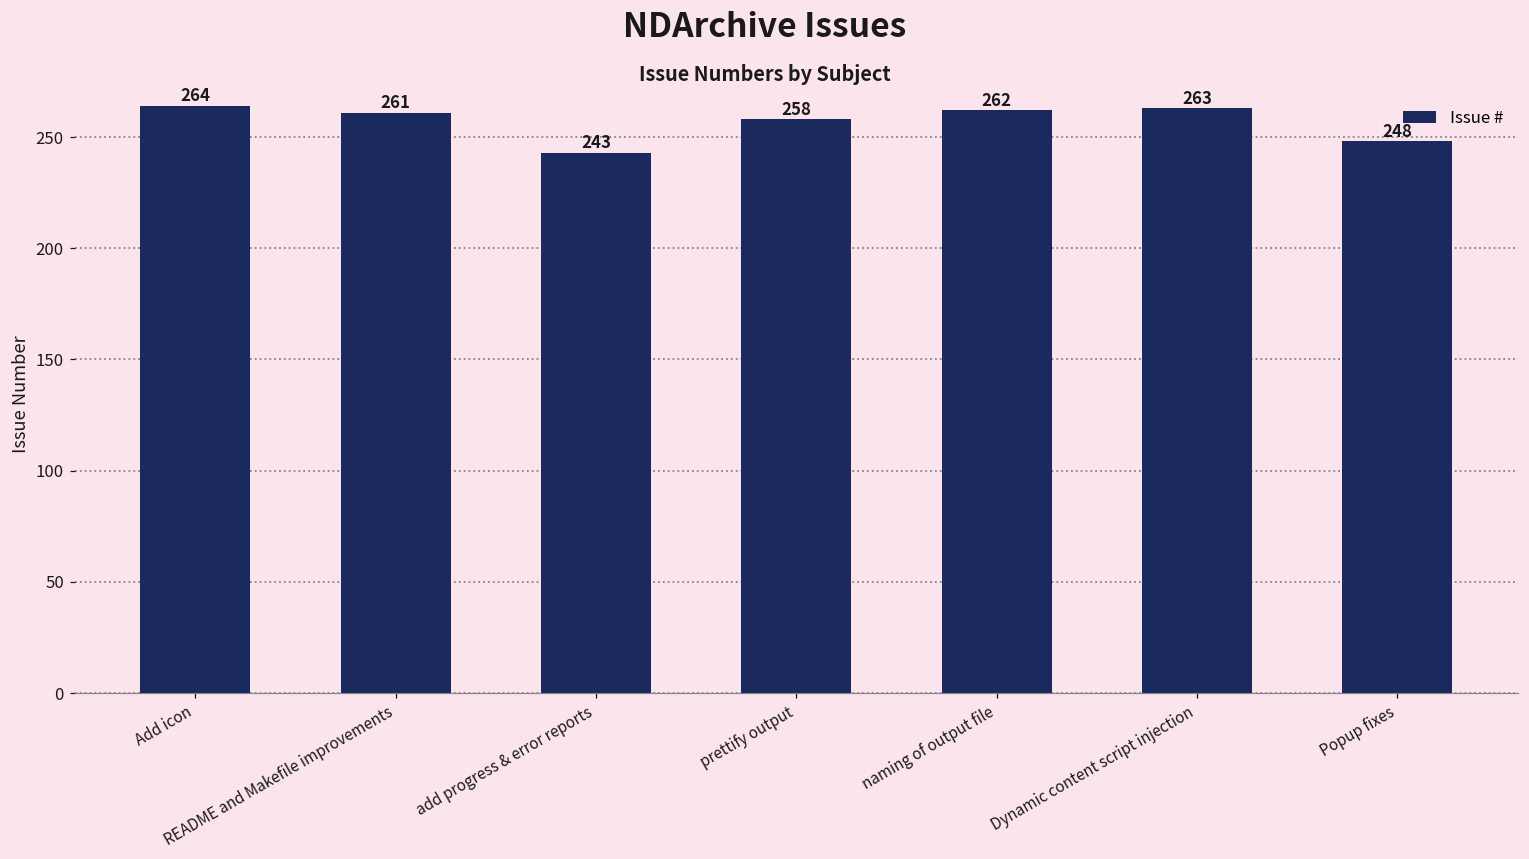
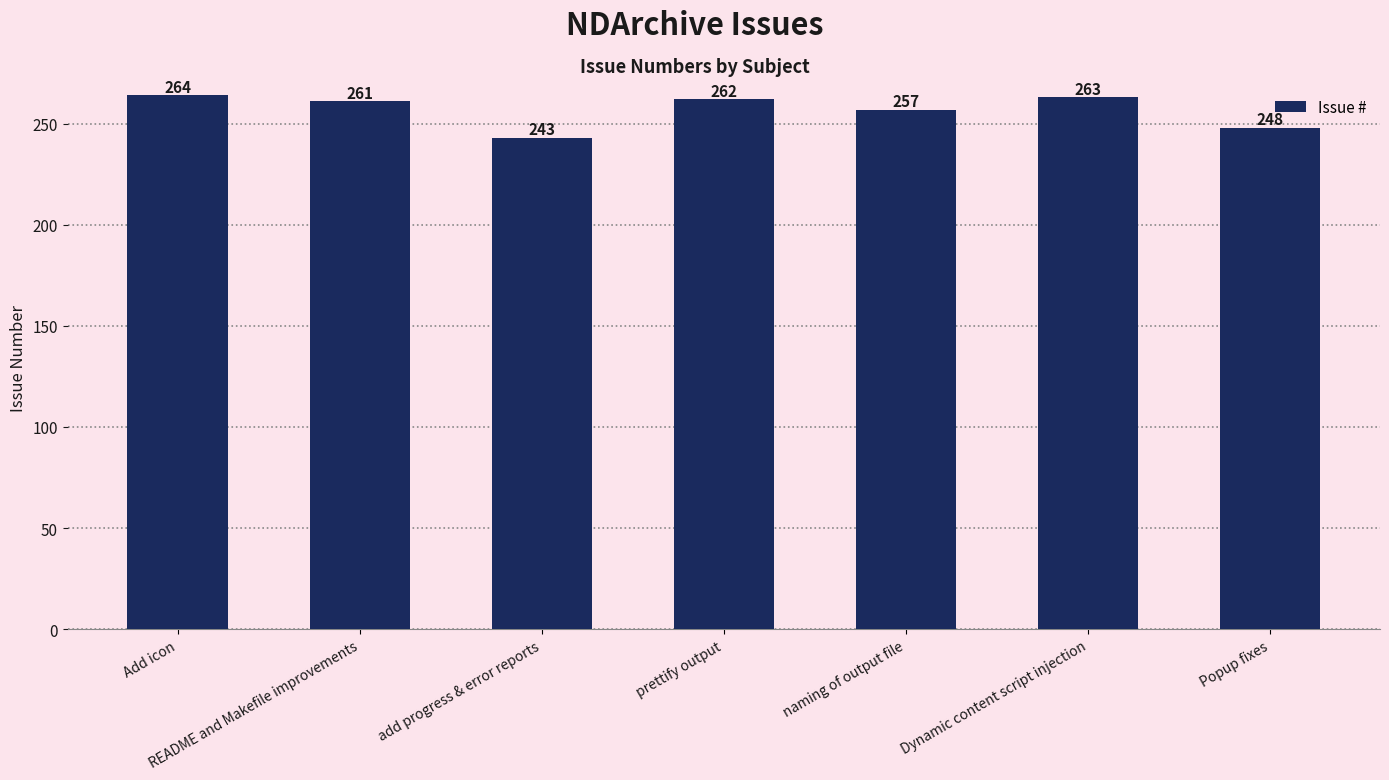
prettify output: 258 -> 262
naming of output file: 262 -> 257
